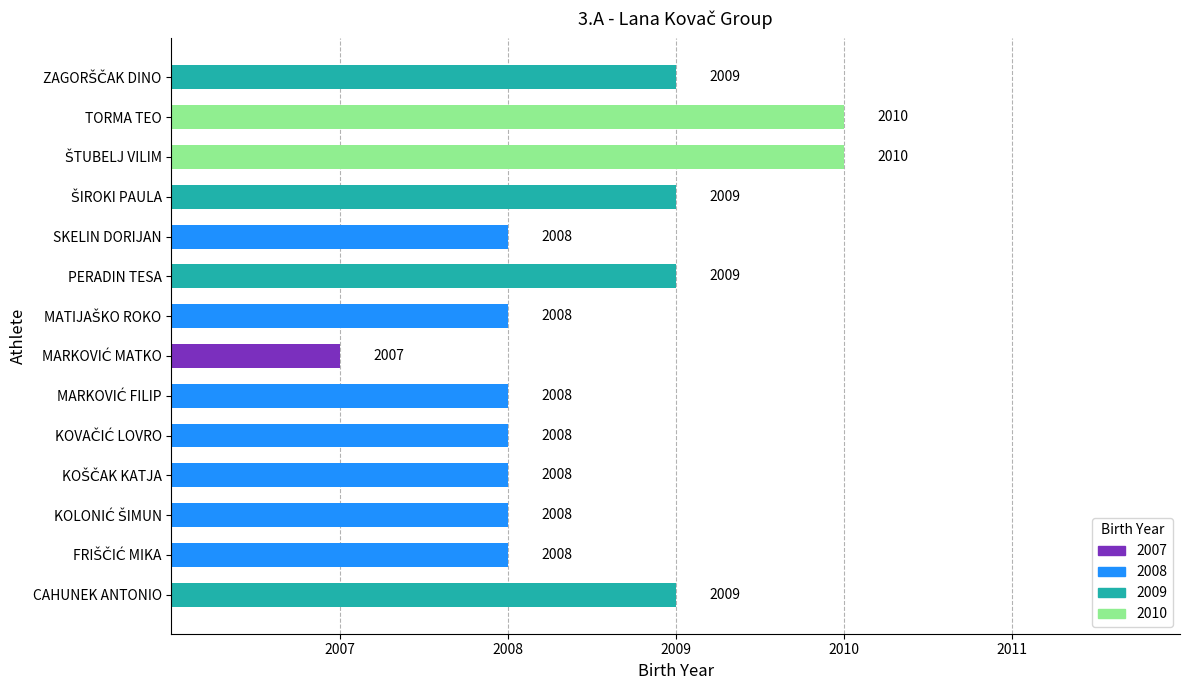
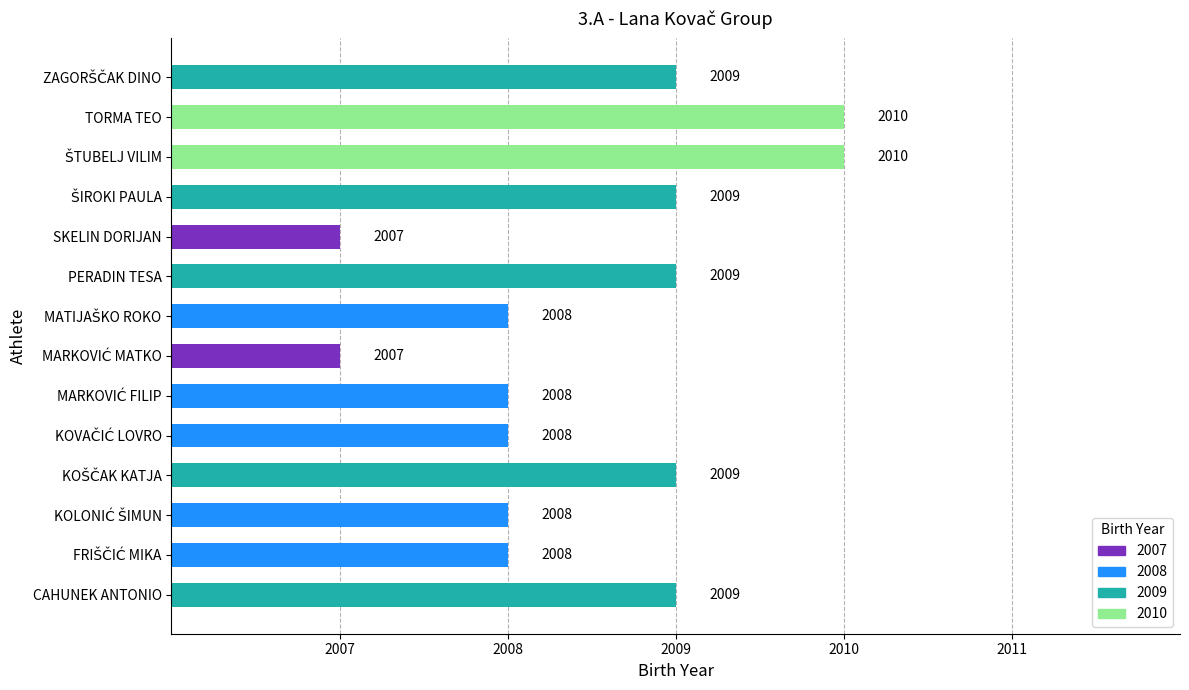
SKELIN DORIJAN: 2008 -> 2007
KOŠČAK KATJA: 2008 -> 2009
